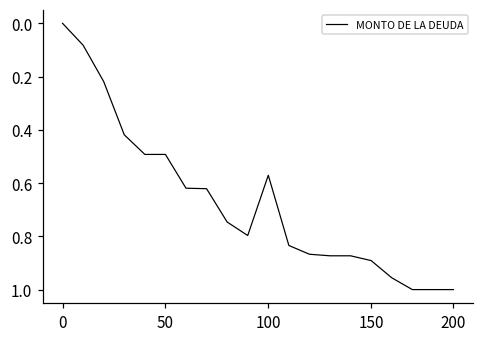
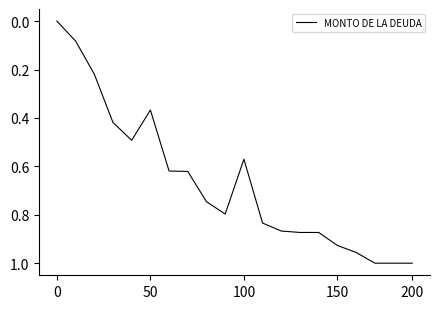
50: 0.49 -> 0.37
150: 0.89 -> 0.93
